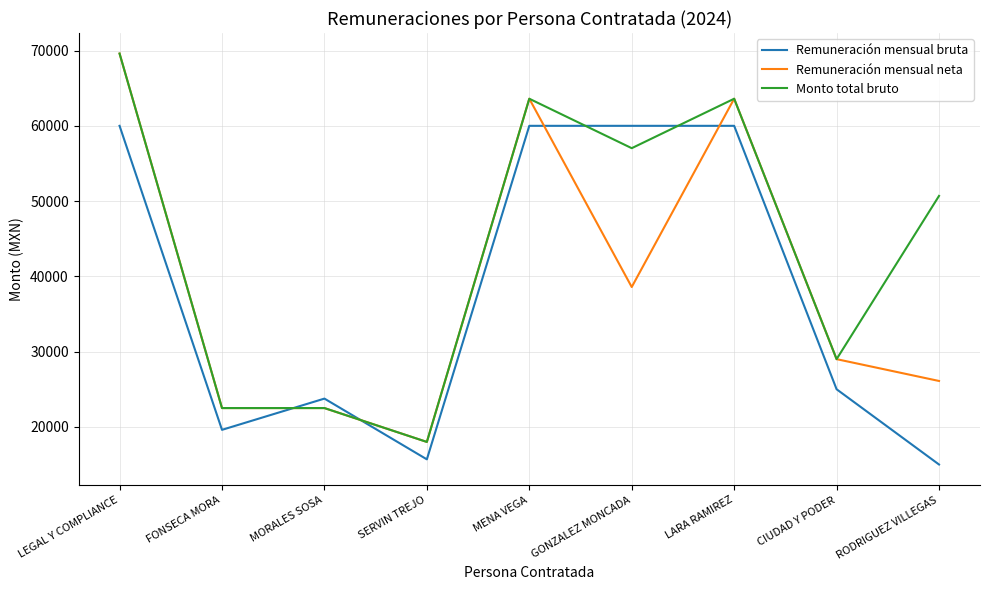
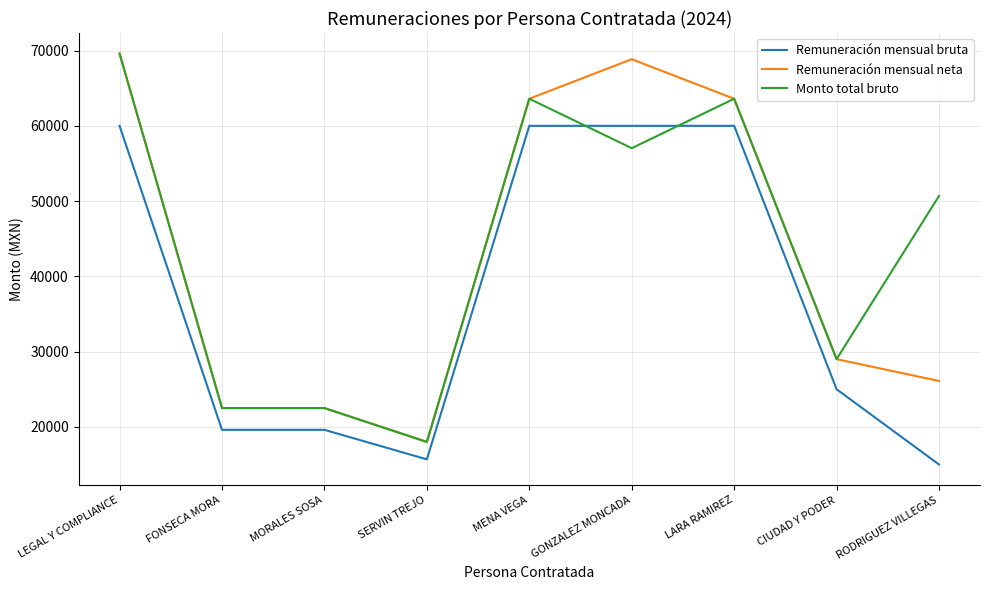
Remuneración mensual bruta, MORALES SOSA: 24000 -> 20000
Remuneración mensual neta, GONZALEZ MONCADA: 39000 -> 69000
